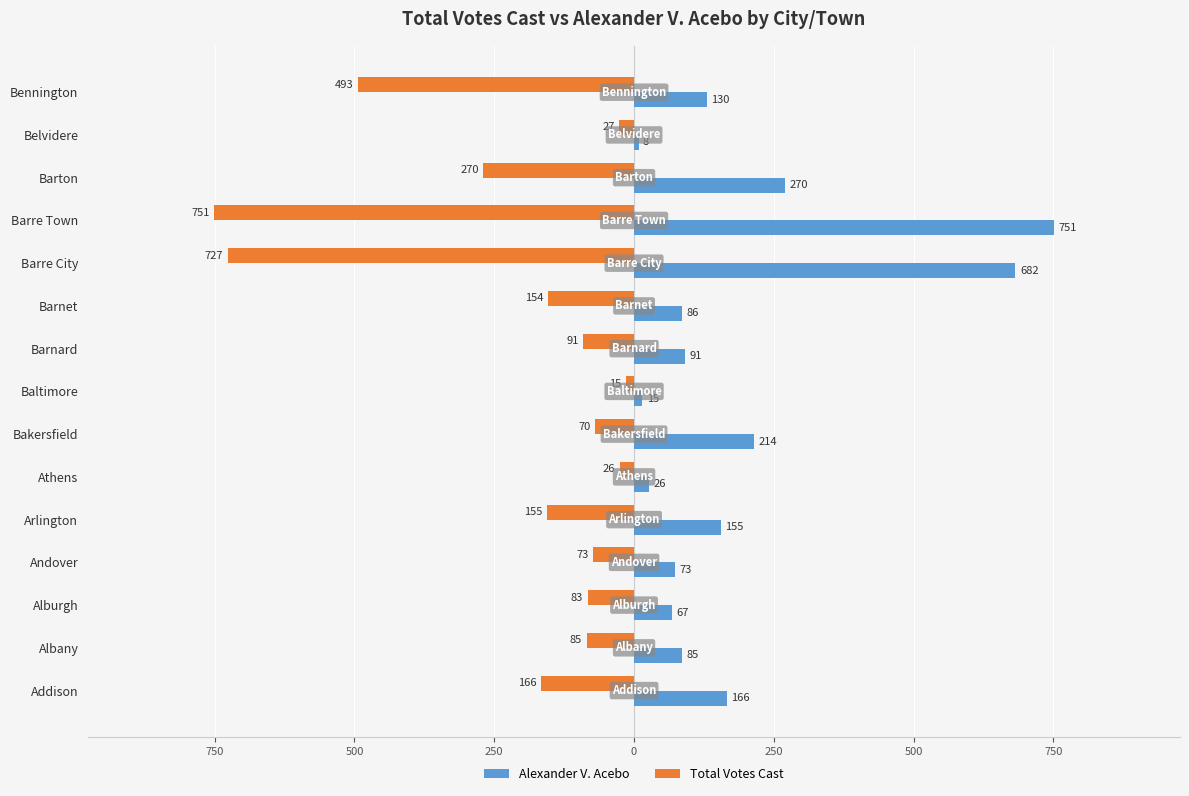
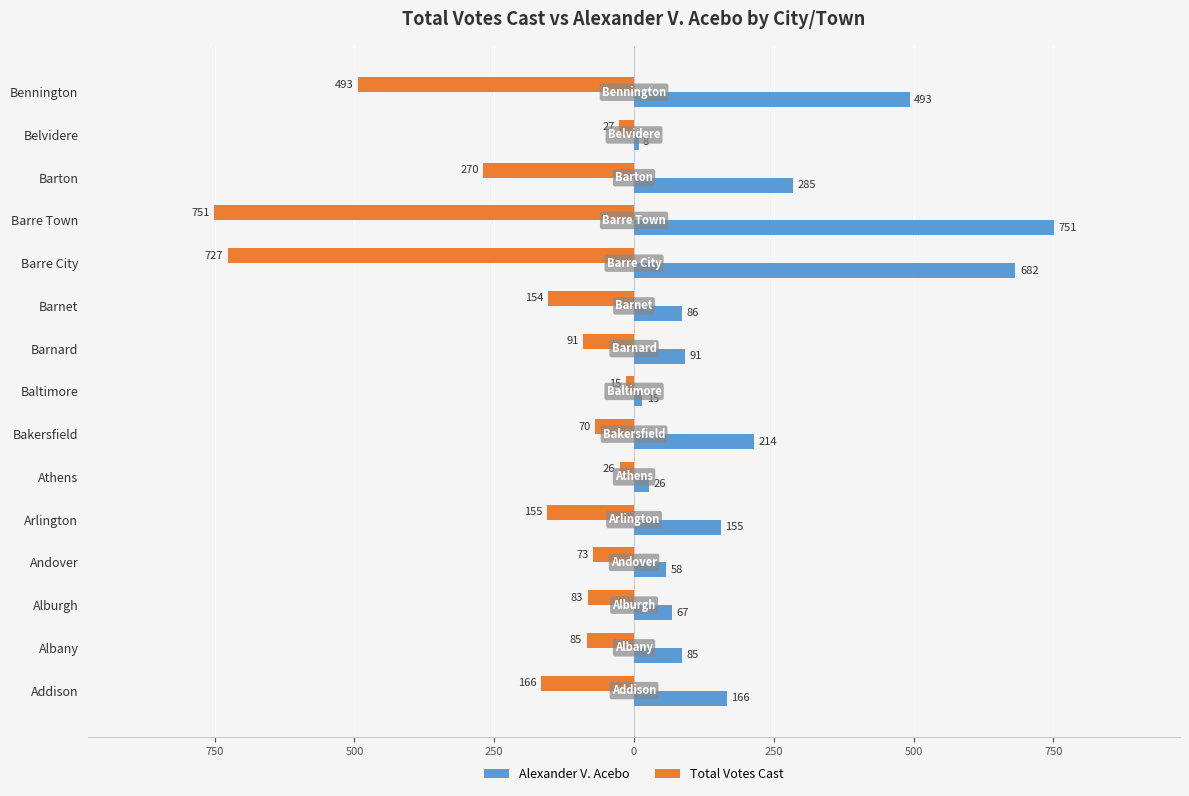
Alexander V. Acebo, Bennington: 130 -> 493
Alexander V. Acebo, Barton: 270 -> 285
Alexander V. Acebo, Andover: 73 -> 58
